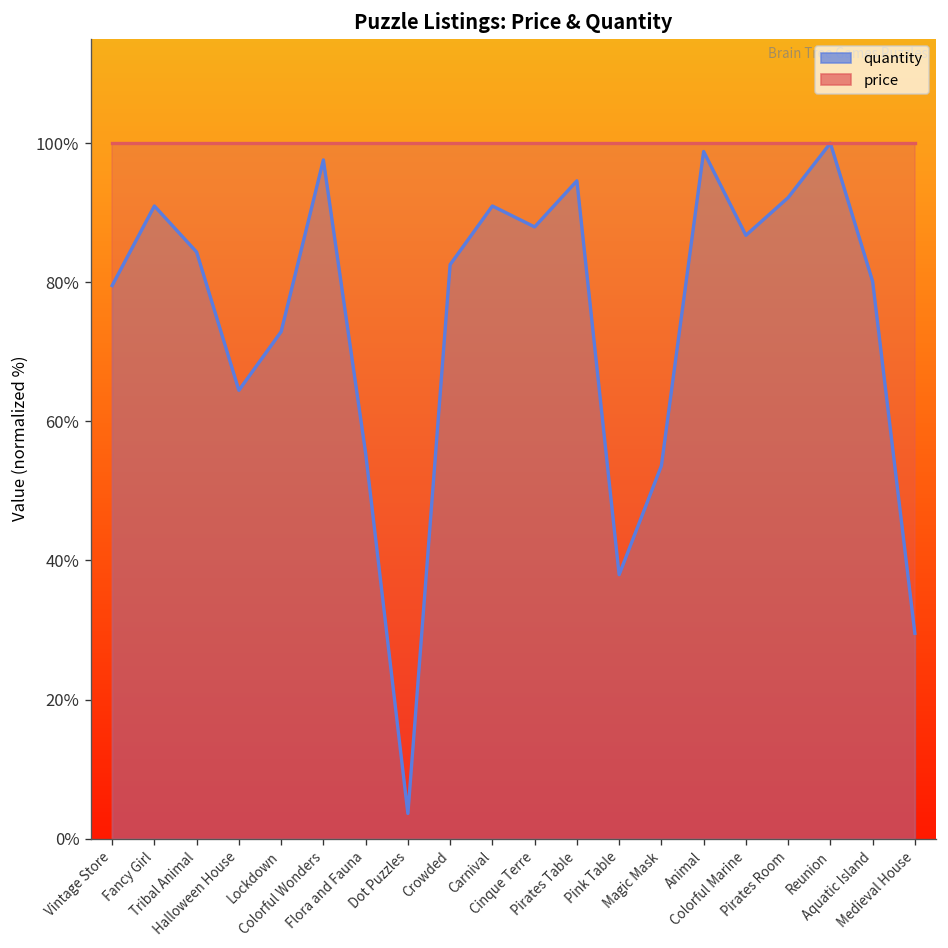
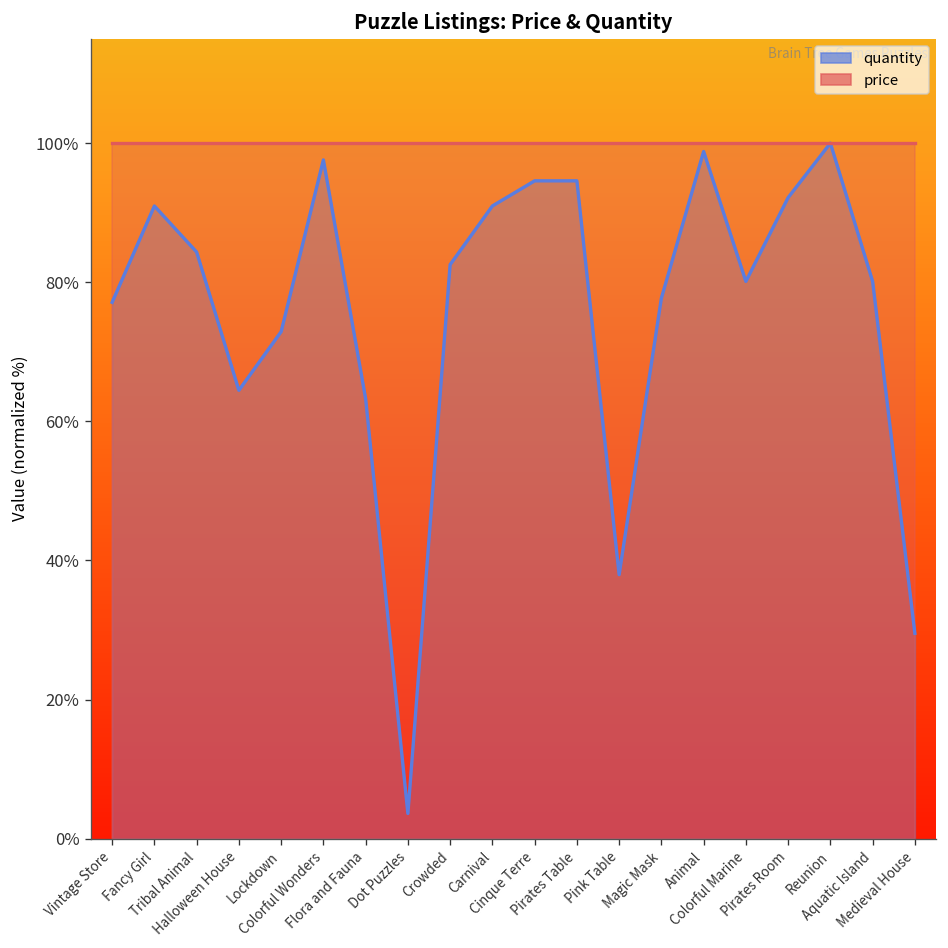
quantity, Vintage Store: 80% -> 77%
quantity, Flora and Fauna: 55% -> 63%
quantity, Cinque Terre: 88% -> 95%
quantity, Magic Mask: 54% -> 78%
quantity, Colorful Marine: 87% -> 80%
